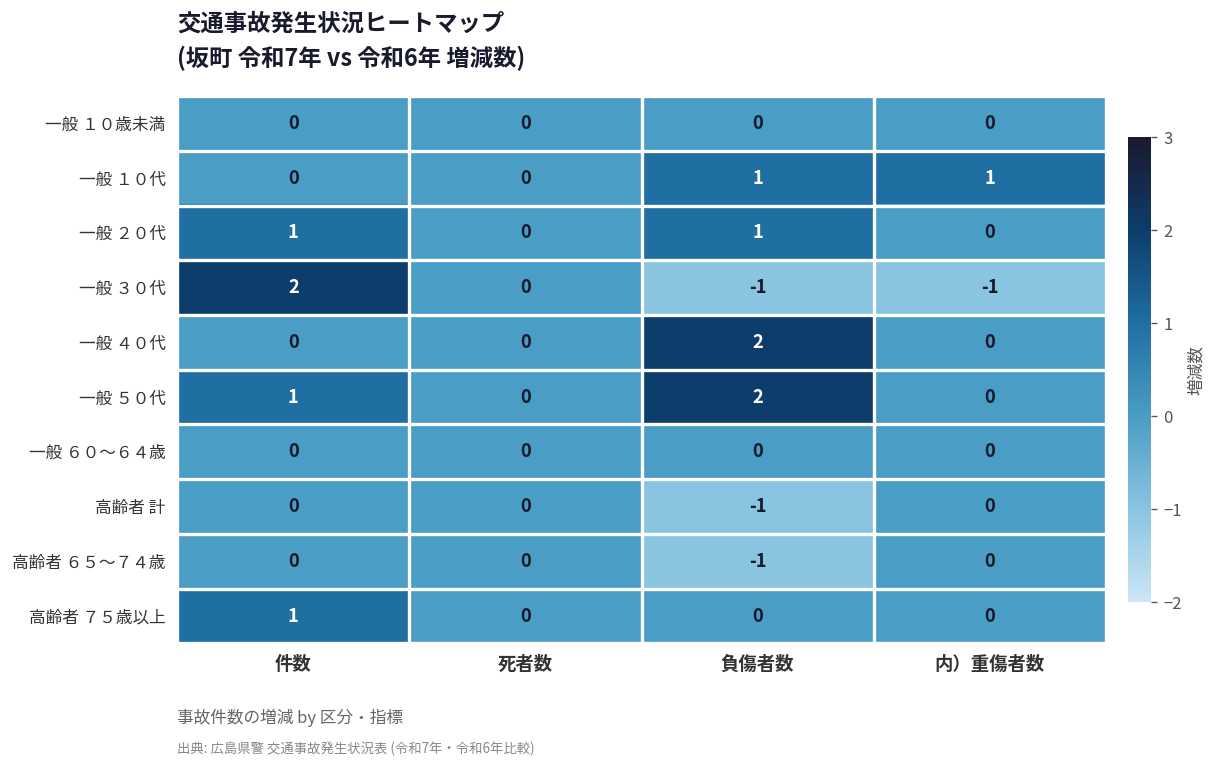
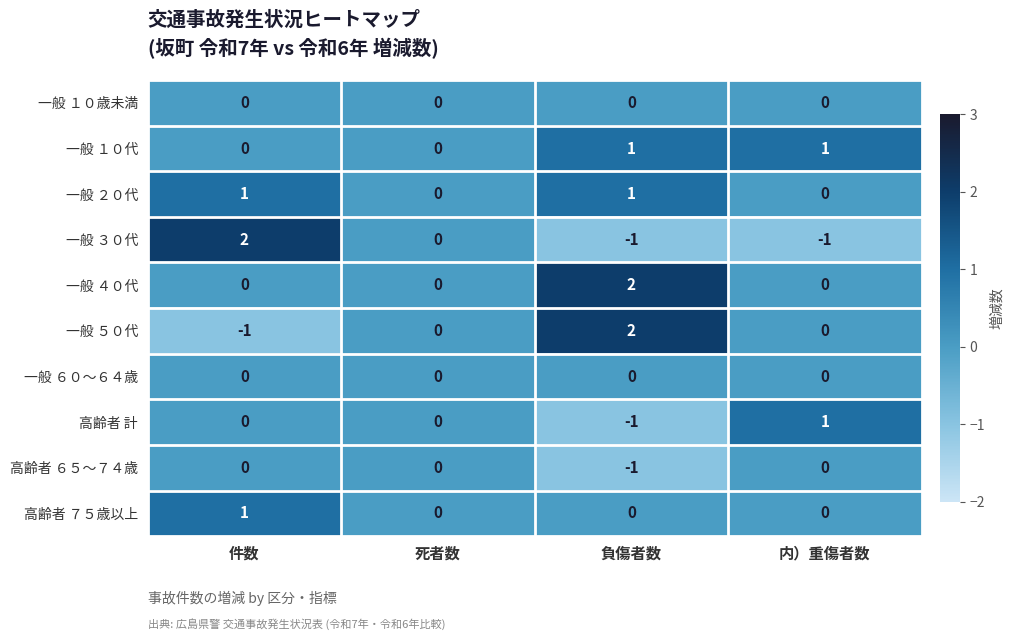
一般 ５０代, 件数: 1 -> -1
高齢者 計, 内）重傷者数: 0 -> 1
